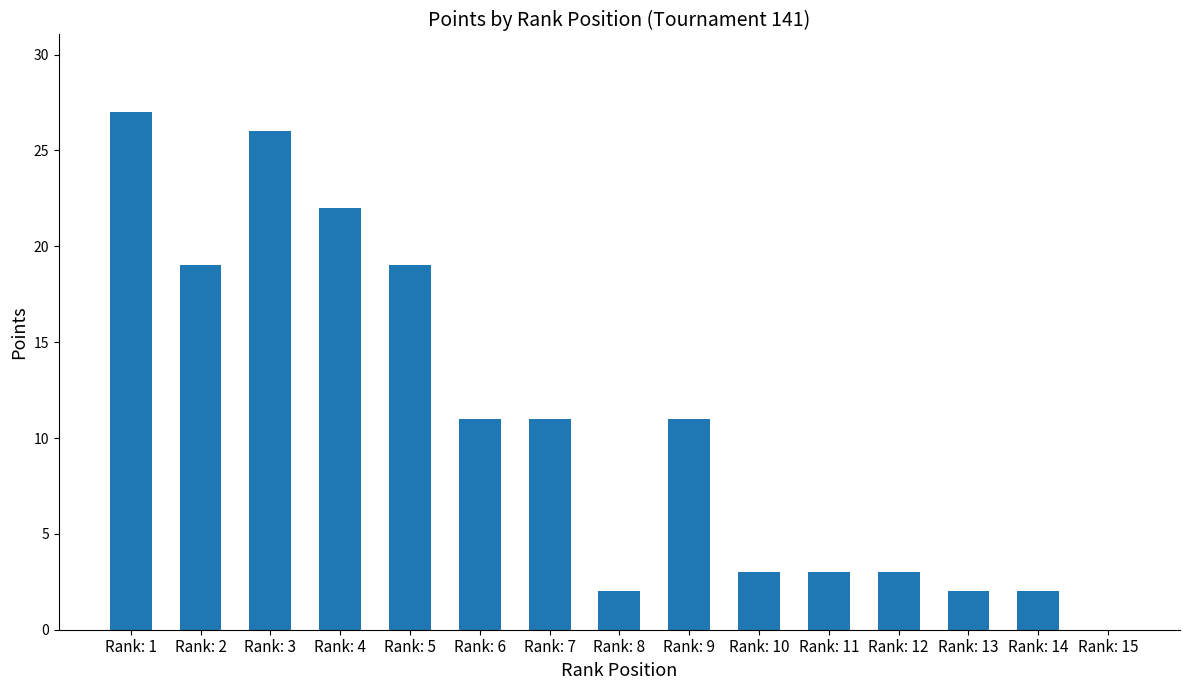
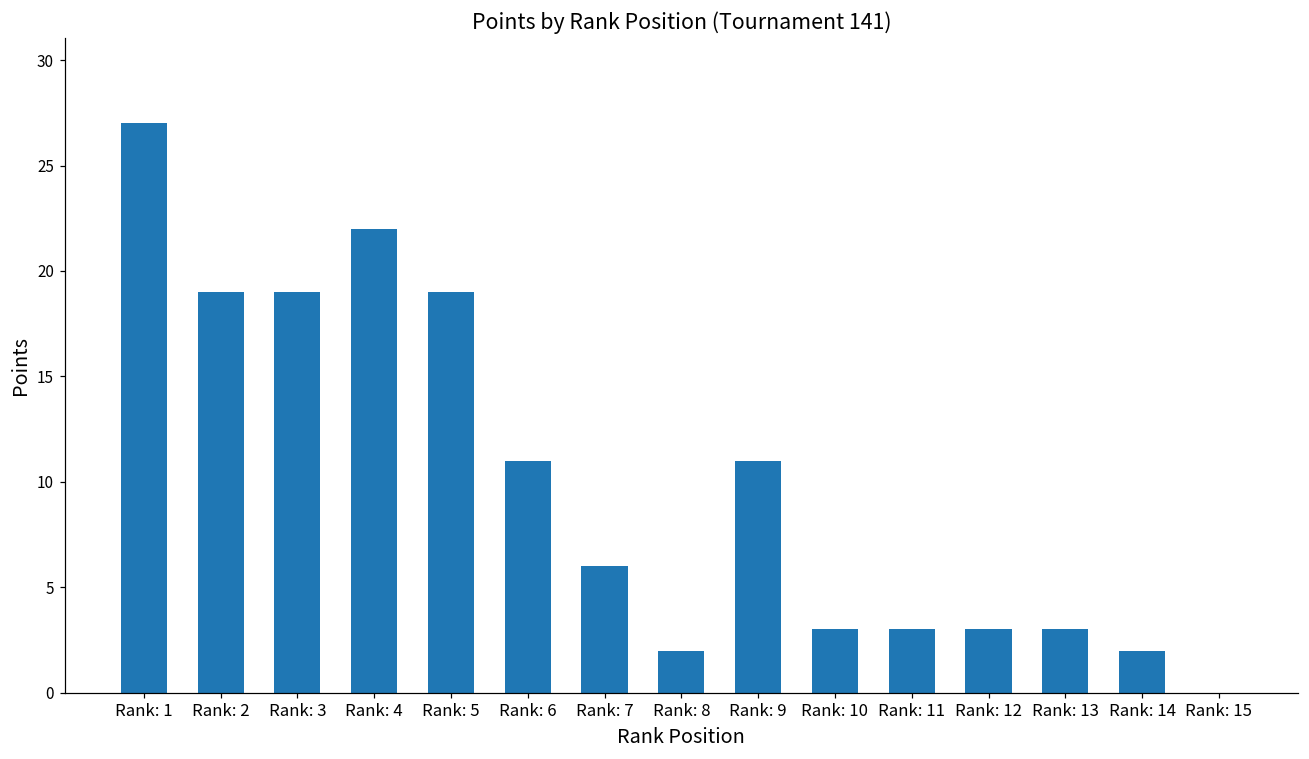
Rank: 3: 26 -> 19
Rank: 7: 11 -> 6
Rank: 13: 2 -> 3
